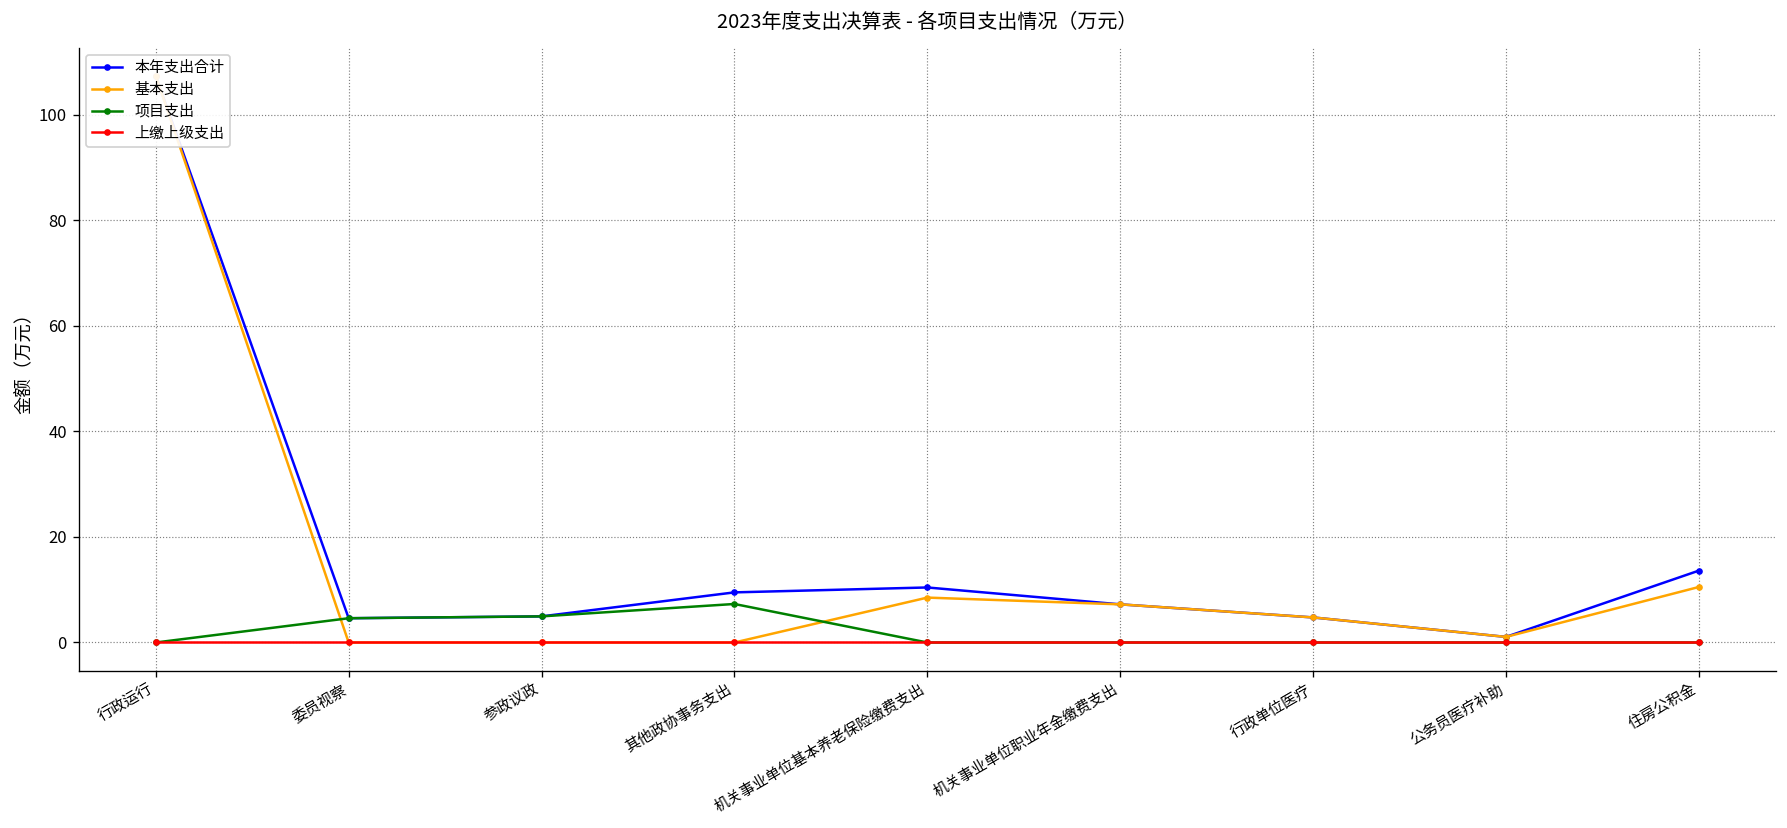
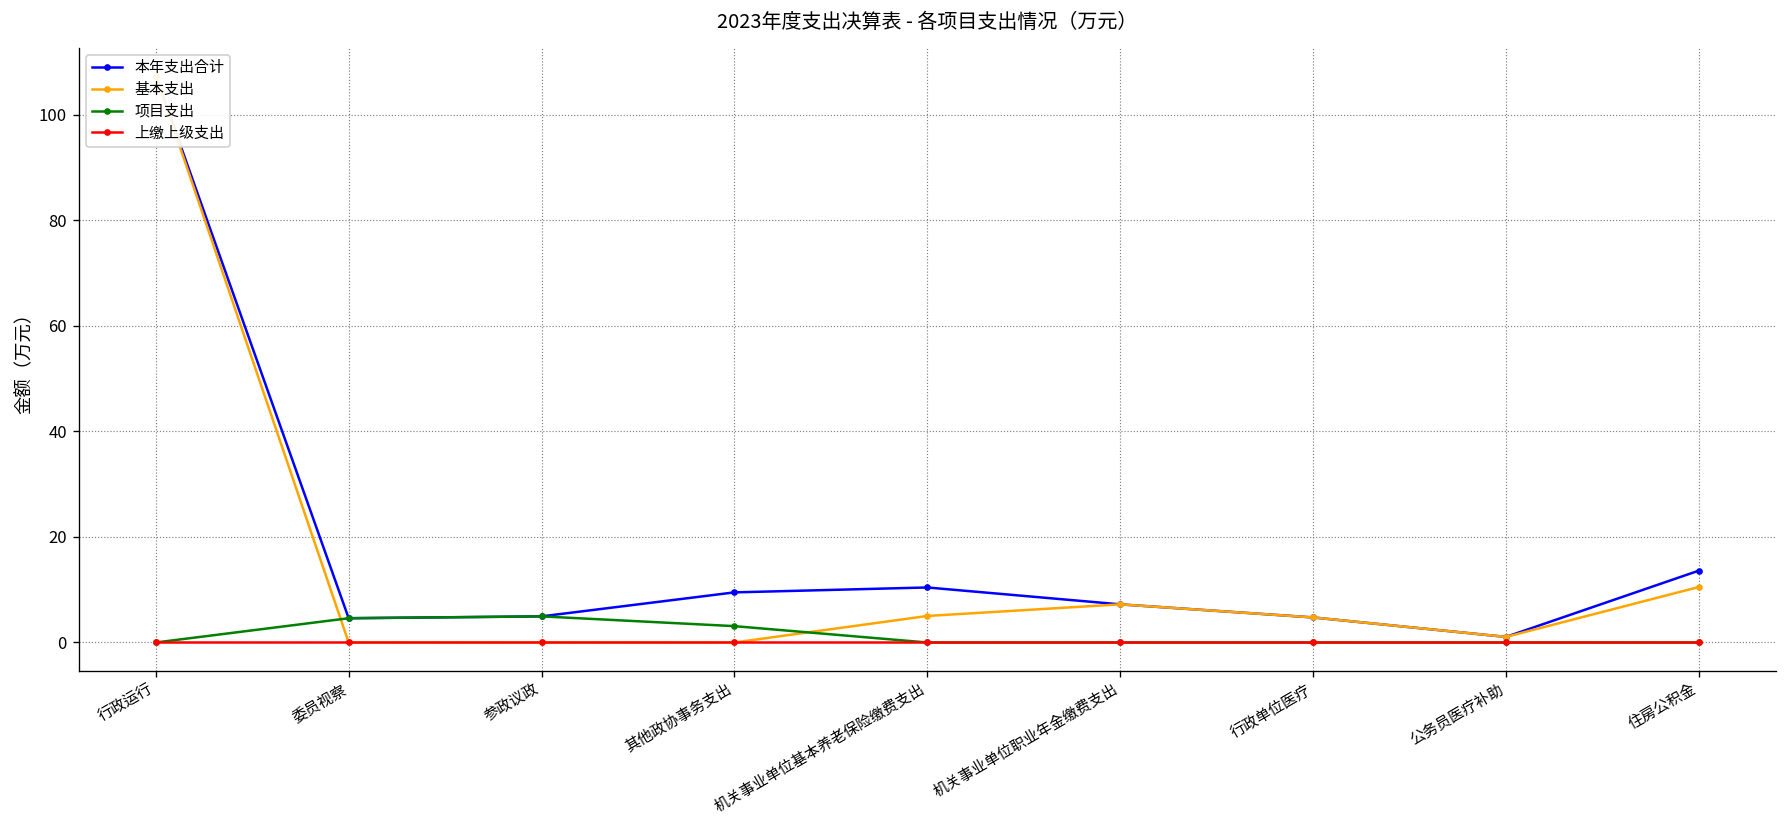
项目支出, 其他政协事务支出: 7 -> 3
基本支出, 机关事业单位基本养老保险缴费支出: 9 -> 5
